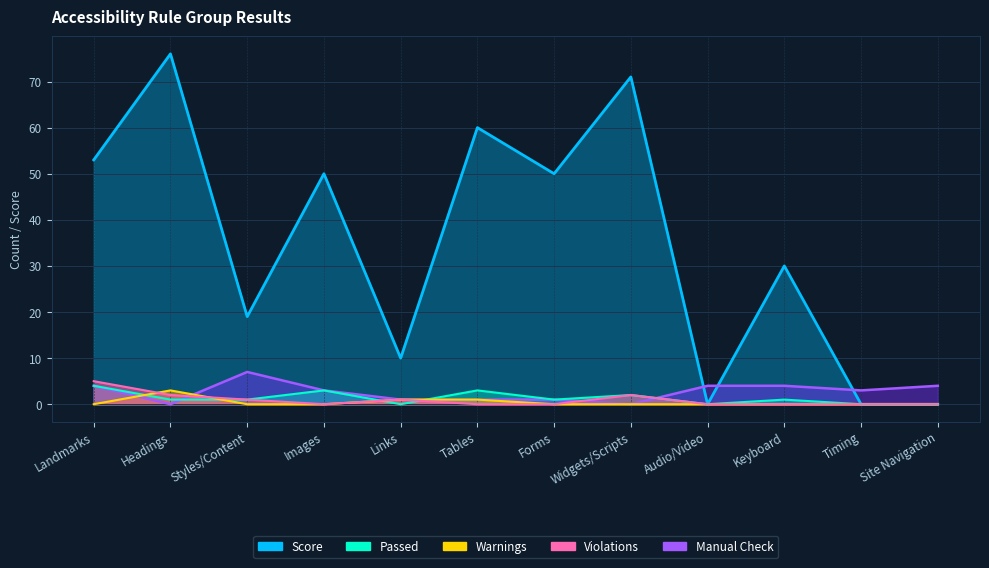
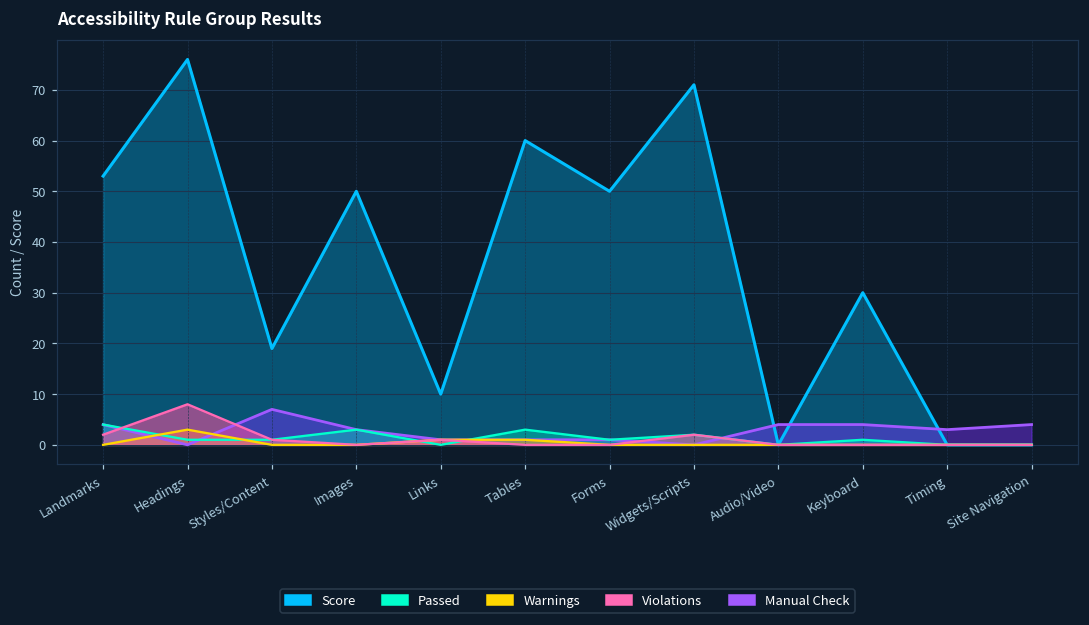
Violations, Landmarks: 5 -> 2
Violations, Headings: 2 -> 8
